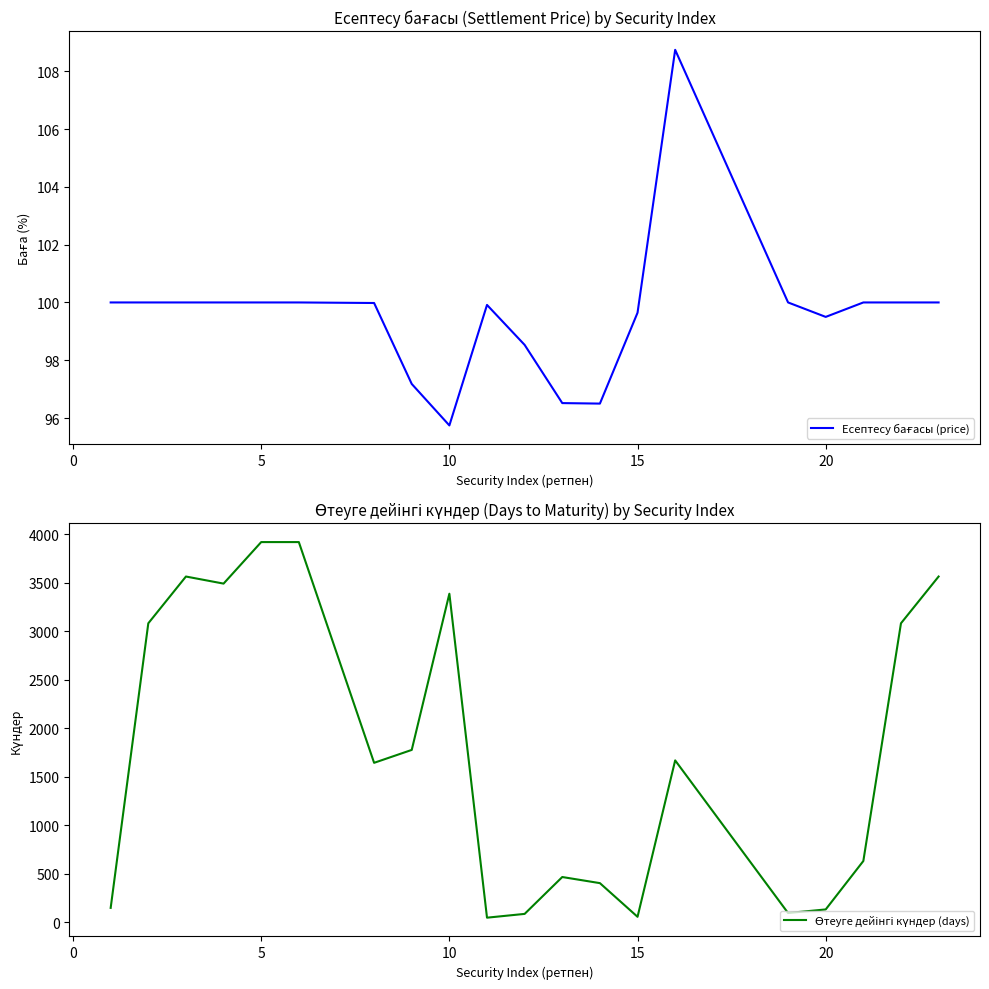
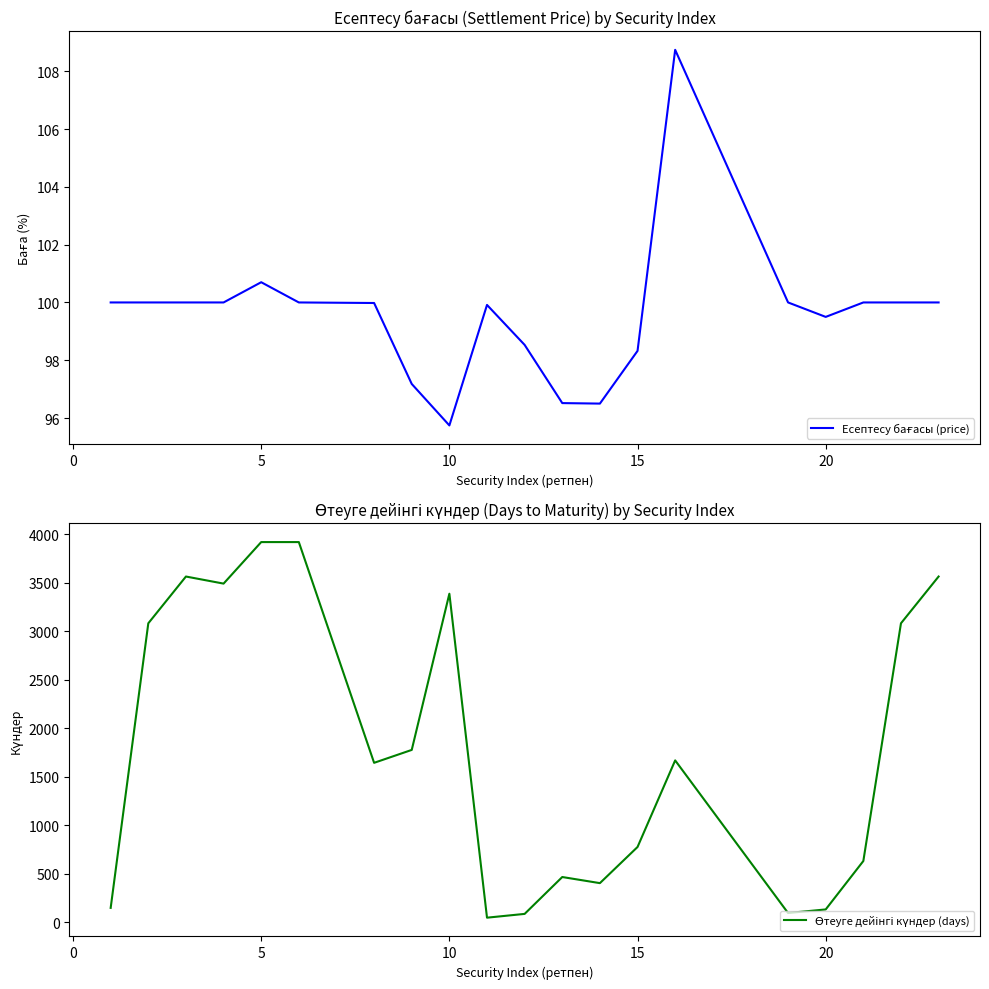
Есептесу бағасы (Settlement Price) by Security Index, 5: 100.0 -> 100.7
Есептесу бағасы (Settlement Price) by Security Index, 15: 99.6 -> 98.3
Өтеуге дейінгі күндер (Days to Maturity) by Security Index, 15: 100 -> 800
